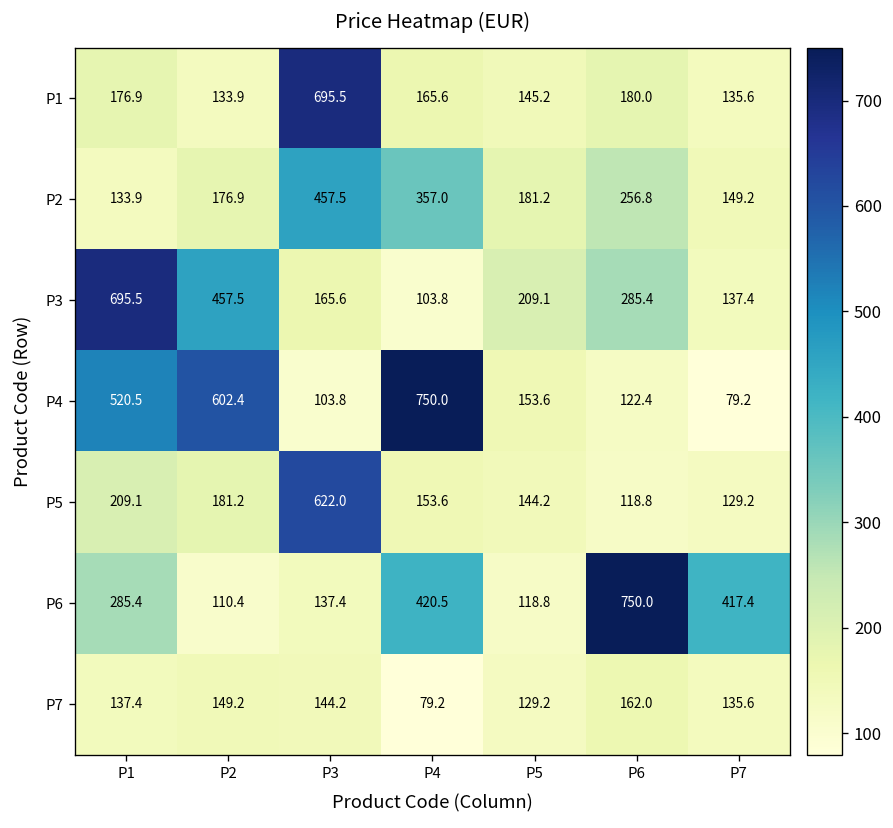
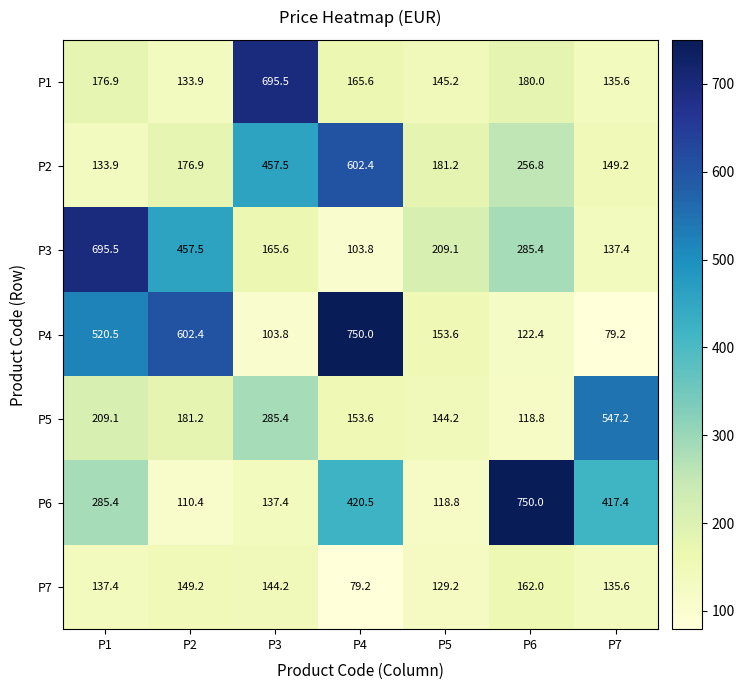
P2, P4: 357.0 -> 602.4
P5, P3: 622.0 -> 285.4
P5, P7: 129.2 -> 547.2
